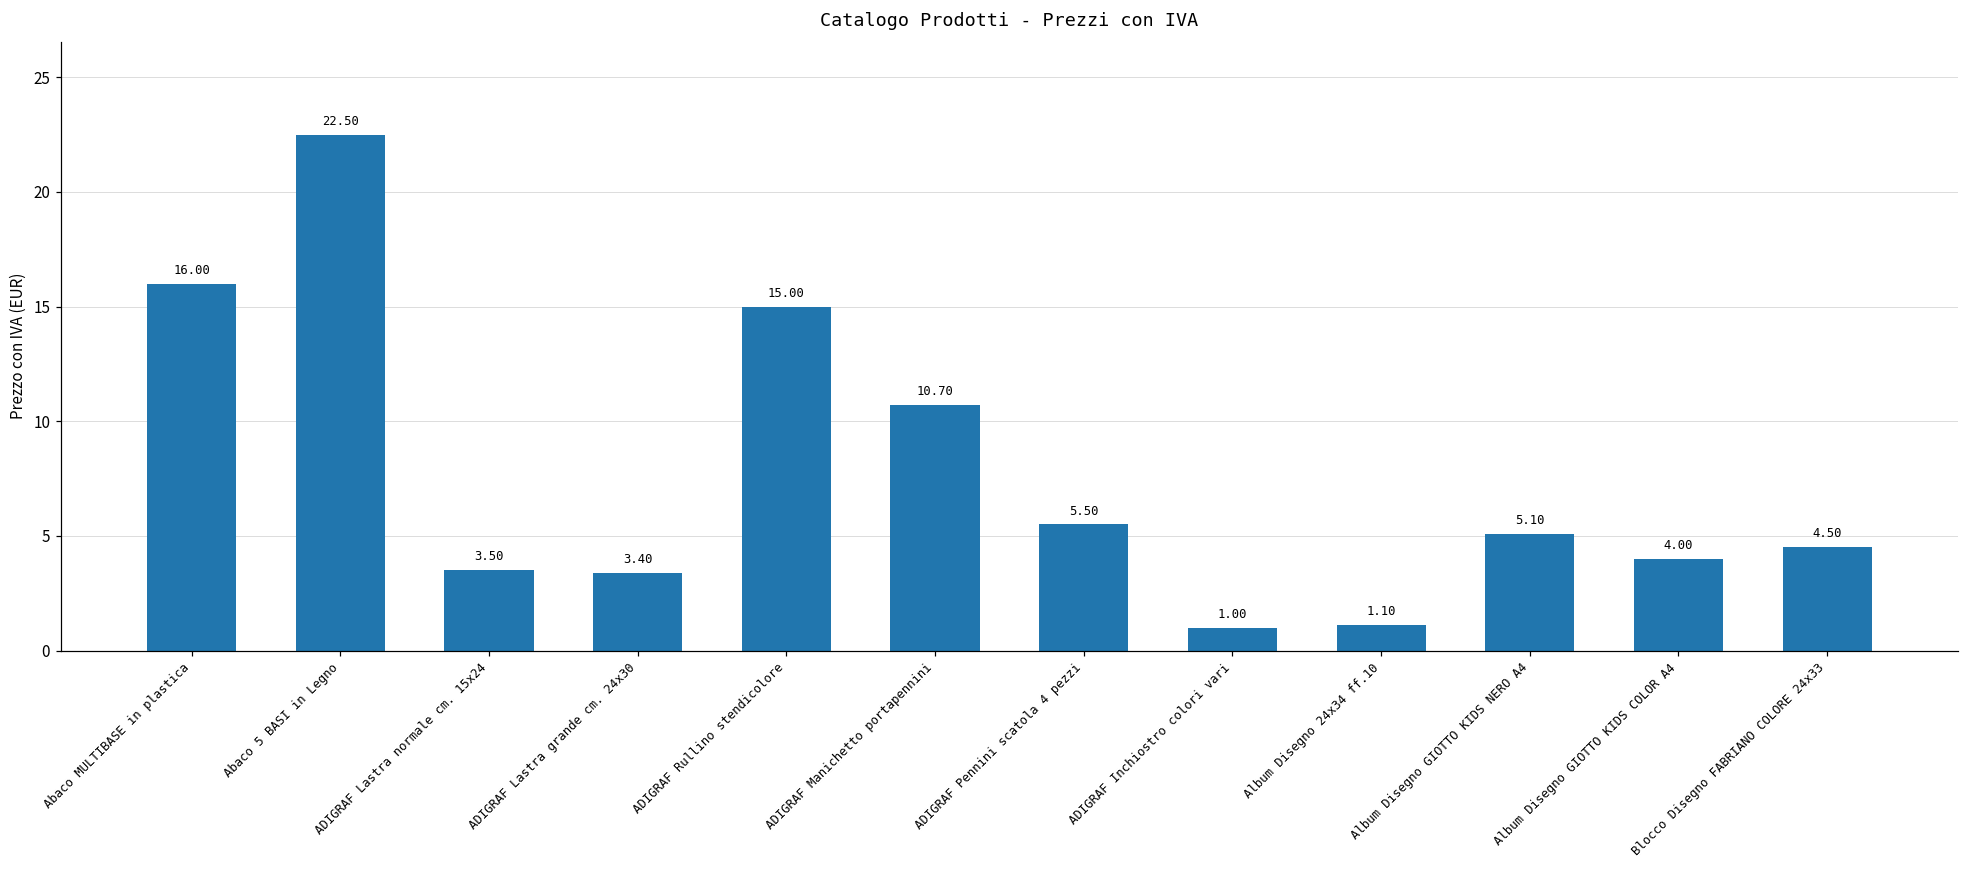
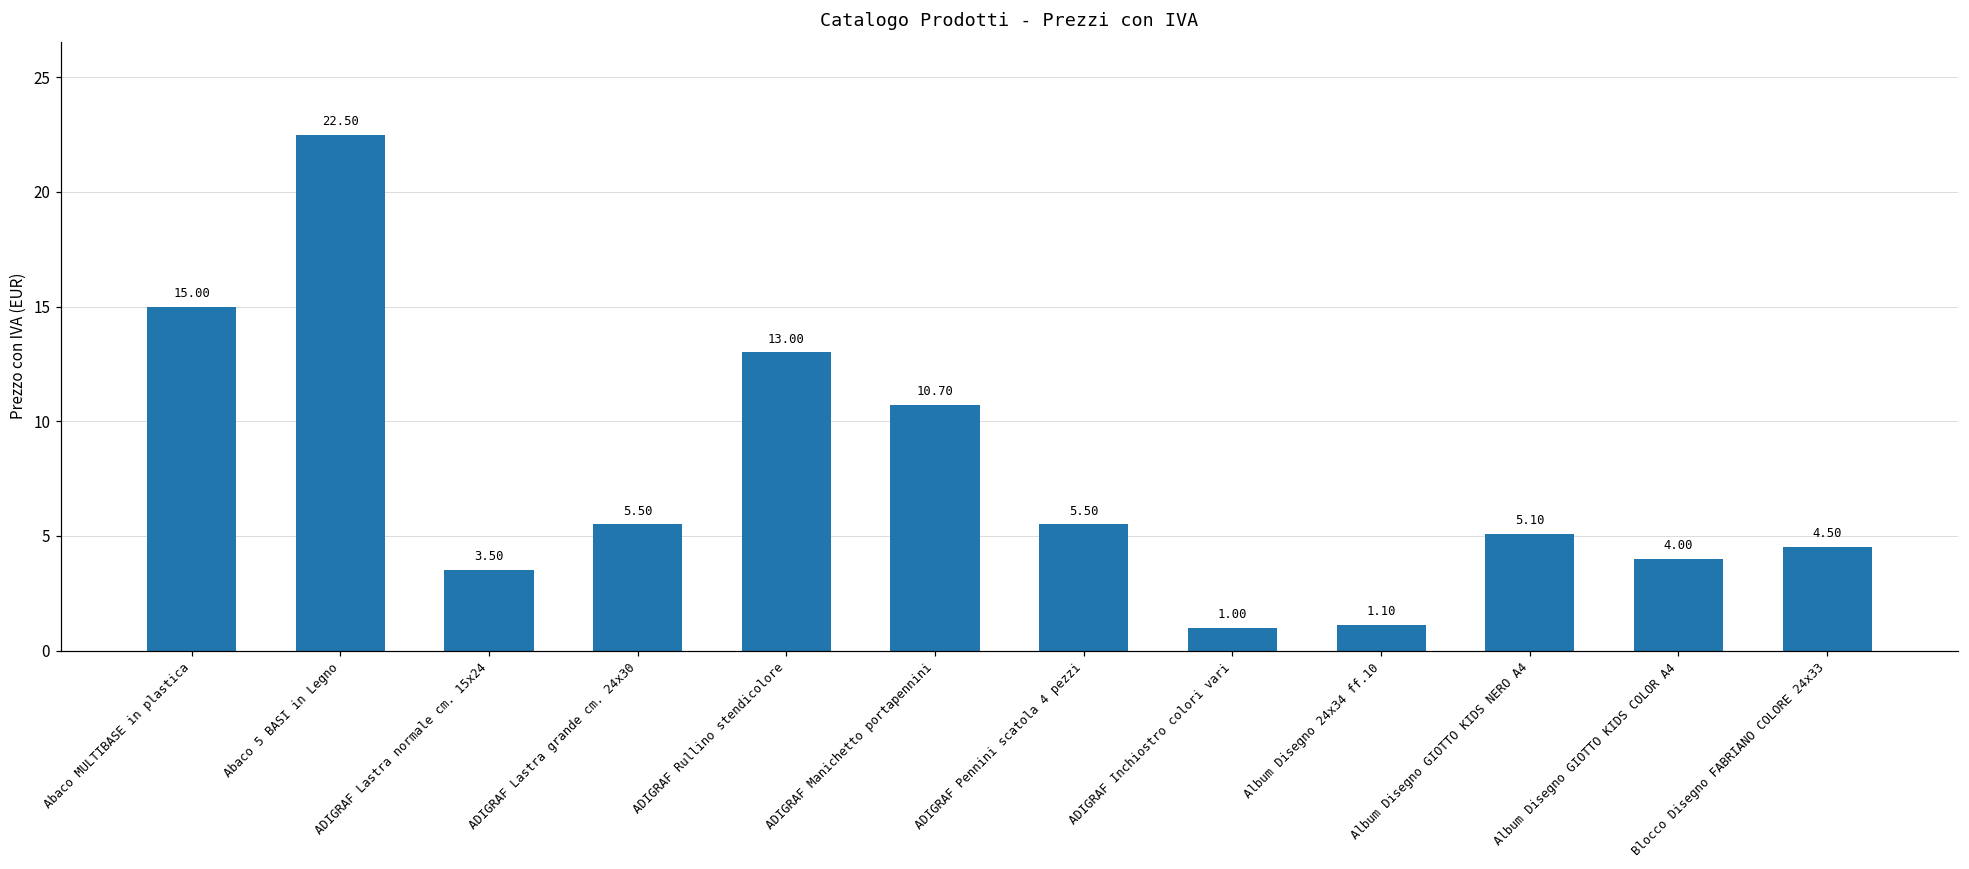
Abaco MULTIBASE in plastica: 16.00 -> 15.00
ADIGRAF Lastra grande cm. 24x30: 3.40 -> 5.50
ADIGRAF Rullino stendicolore: 15.00 -> 13.00
